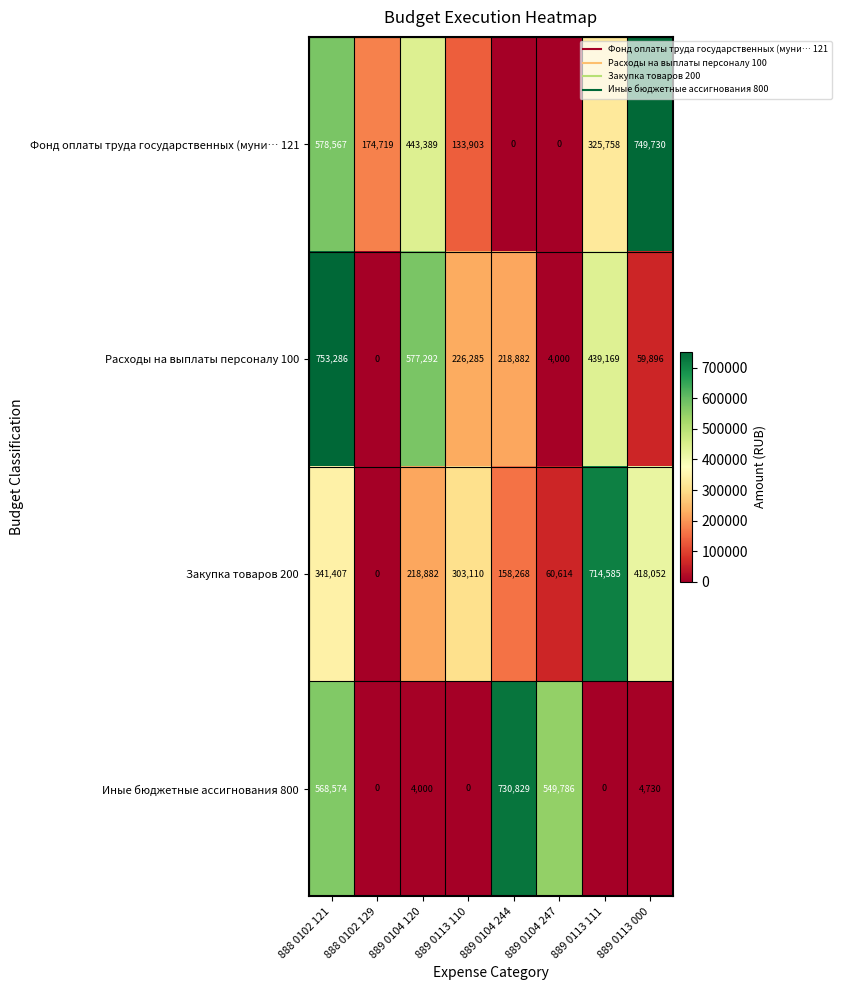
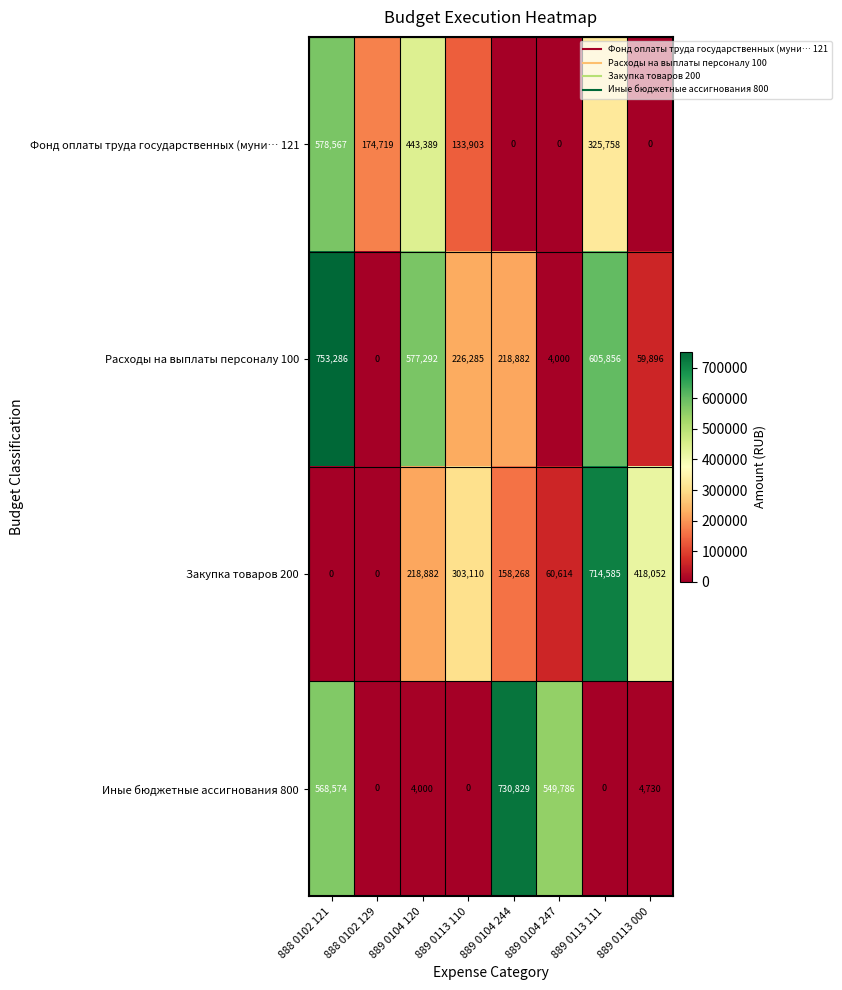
Фонд оплаты труда государственных (муни… 121, 889 0113 000: 749,730 -> 0
Расходы на выплаты персоналу 100, 889 0113 111: 439,169 -> 605,856
Закупка товаров 200, 888 0102 121: 341,407 -> 0
